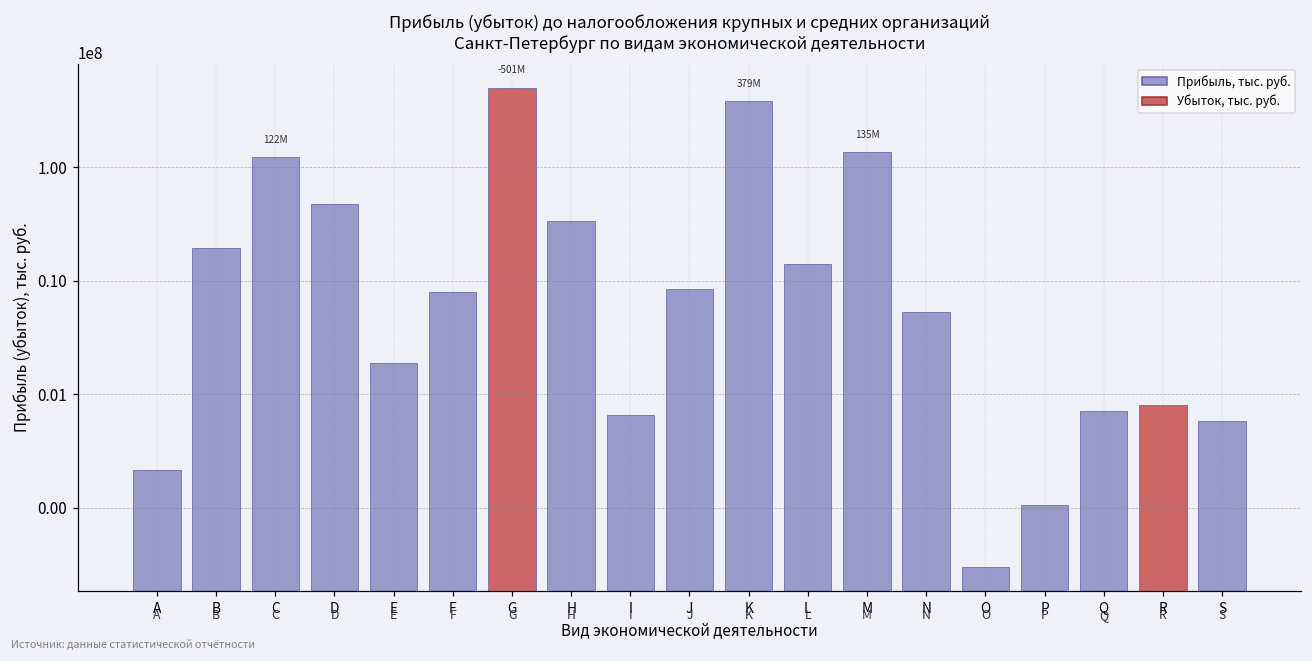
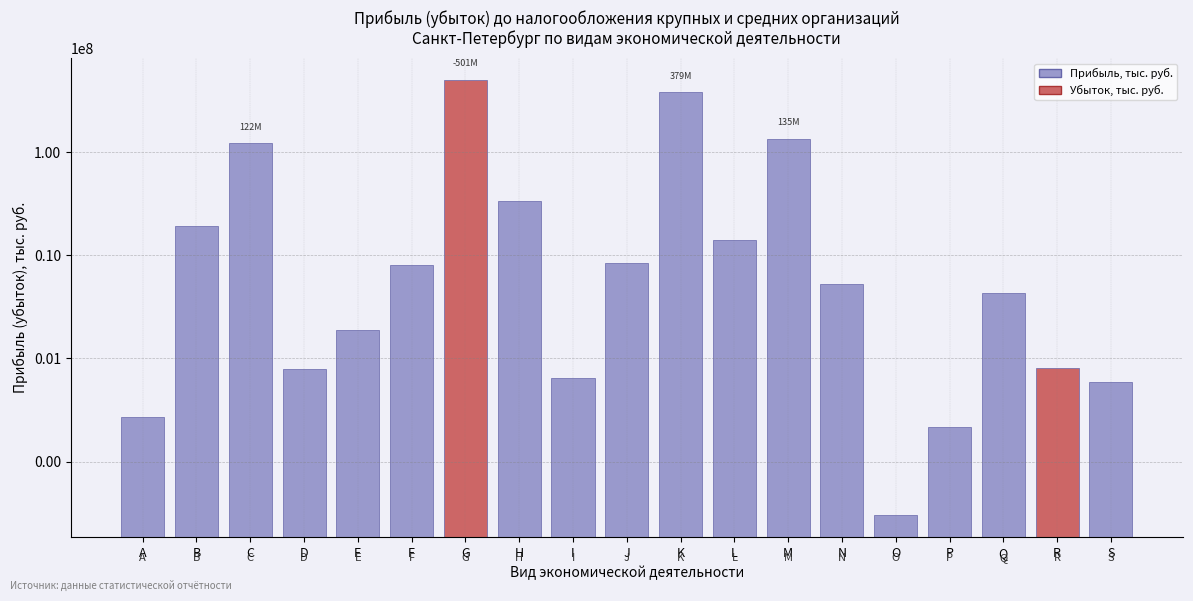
A: 210000 -> 270000
D: 50000000 -> 800000
P: 110000 -> 220000
Q: 700000 -> 4300000
